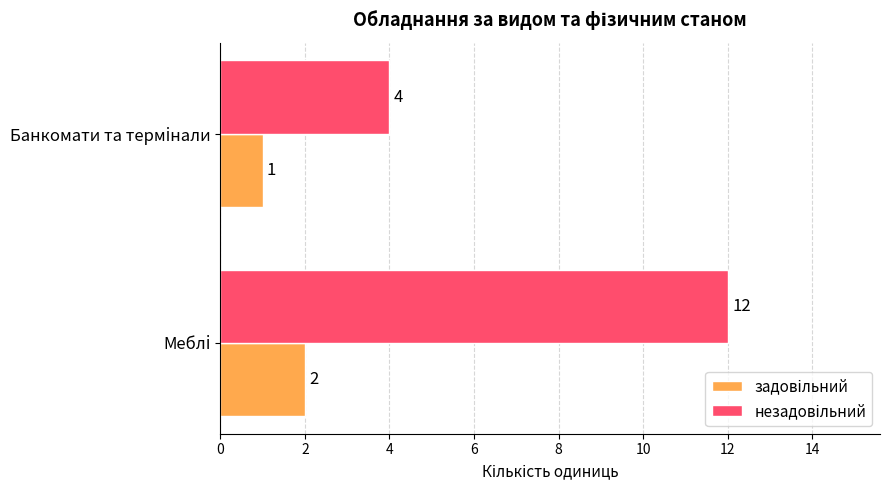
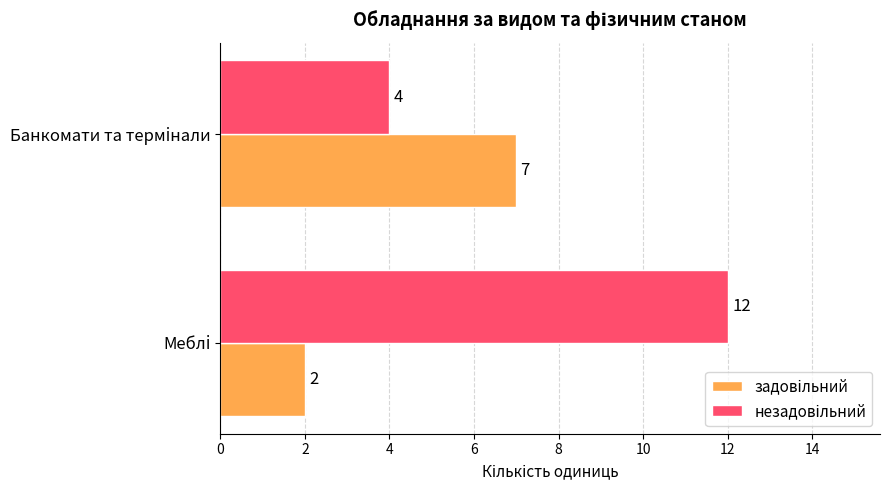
задовільний, Банкомати та термінали: 1 -> 7
